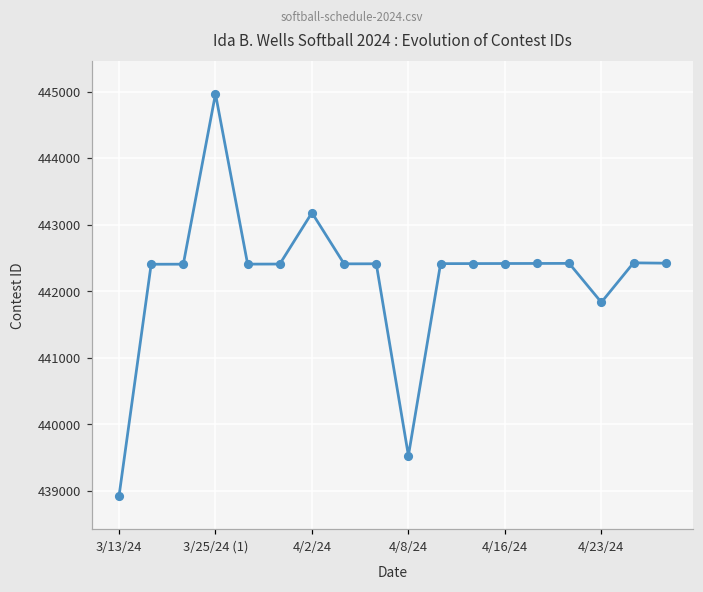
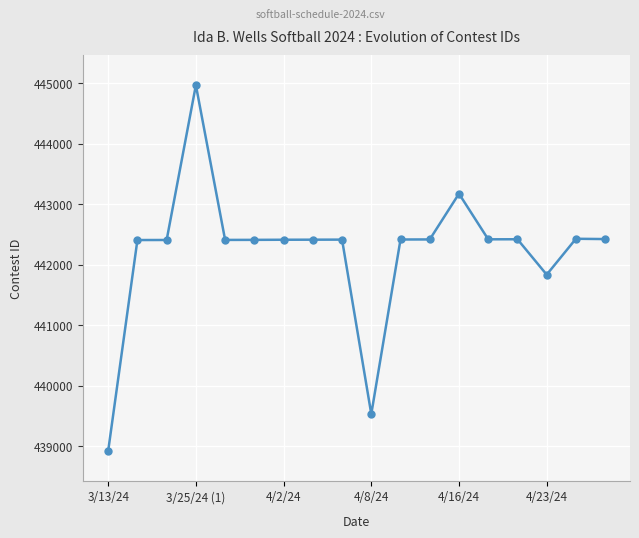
4/2/24: 443200 -> 442400
4/16/24: 442400 -> 443200
